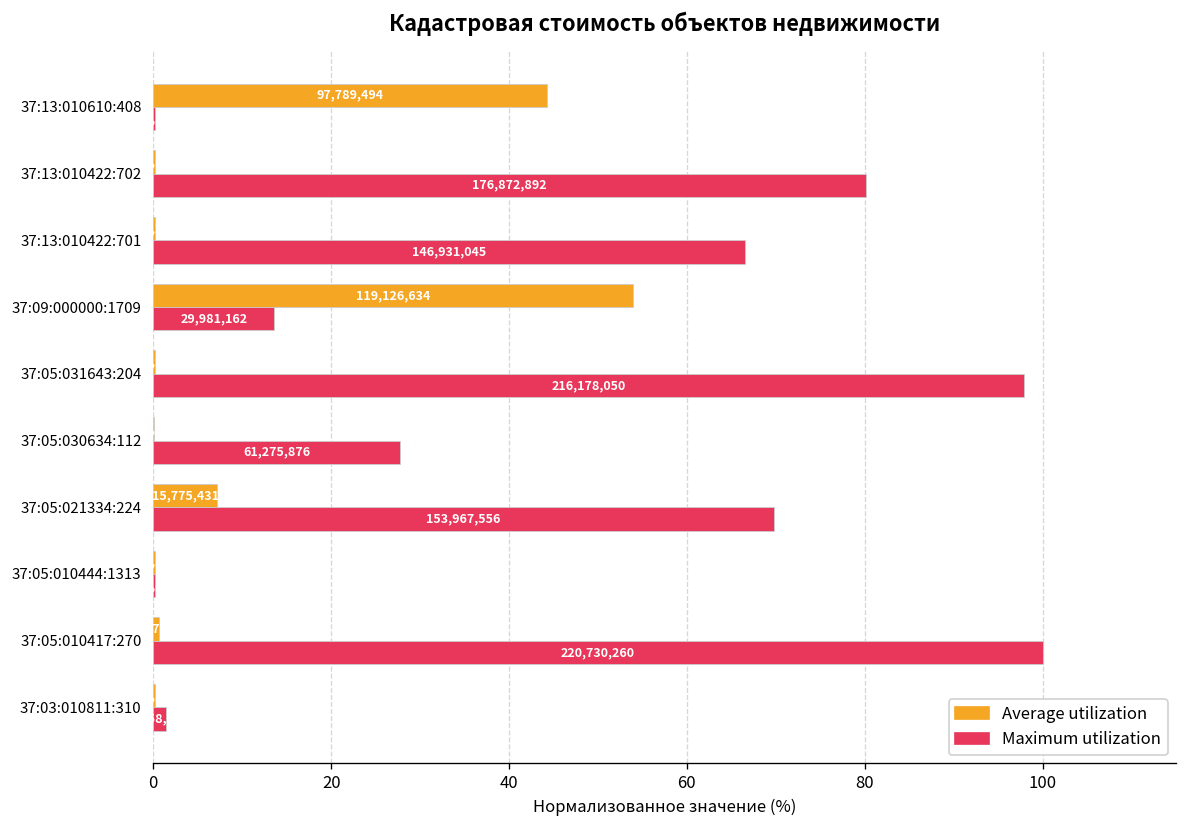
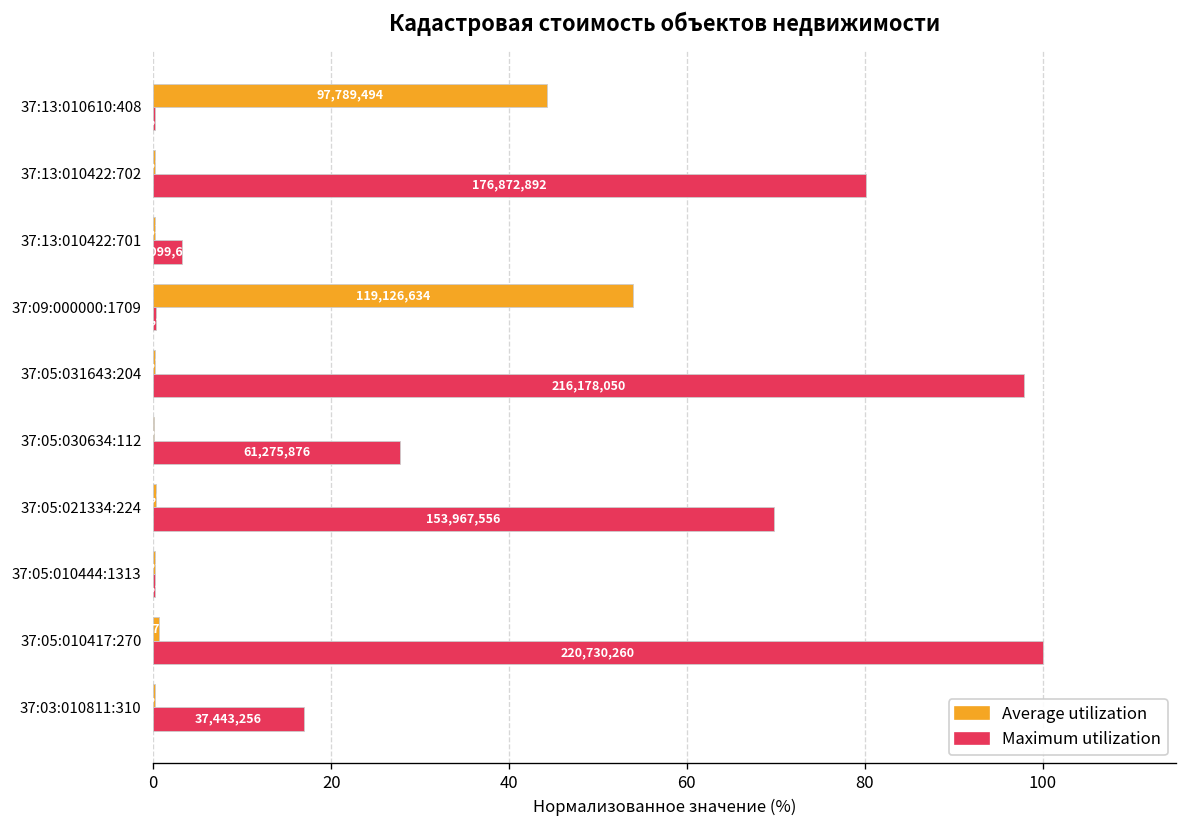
Maximum utilization, 37:13:010422:701: 67 -> 3
Maximum utilization, 37:09:000000:1709: 14 -> 0
Average utilization, 37:05:021334:224: 7 -> 0
Maximum utilization, 37:03:010811:310: 1 -> 17
